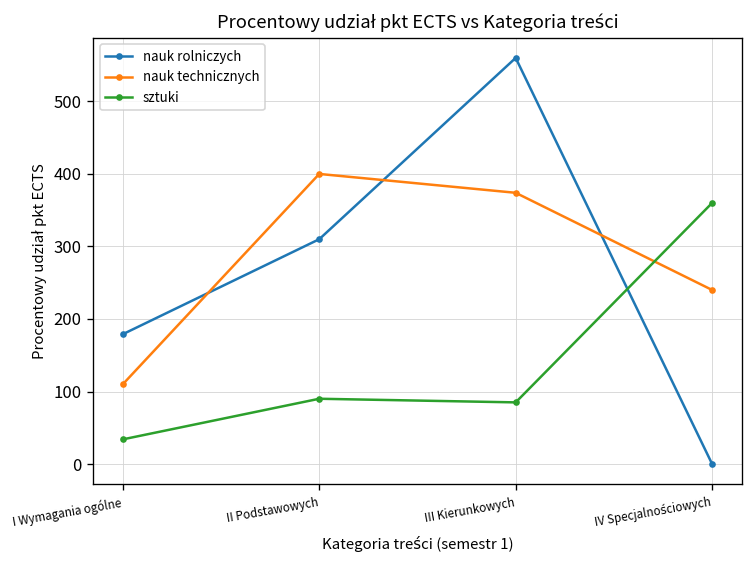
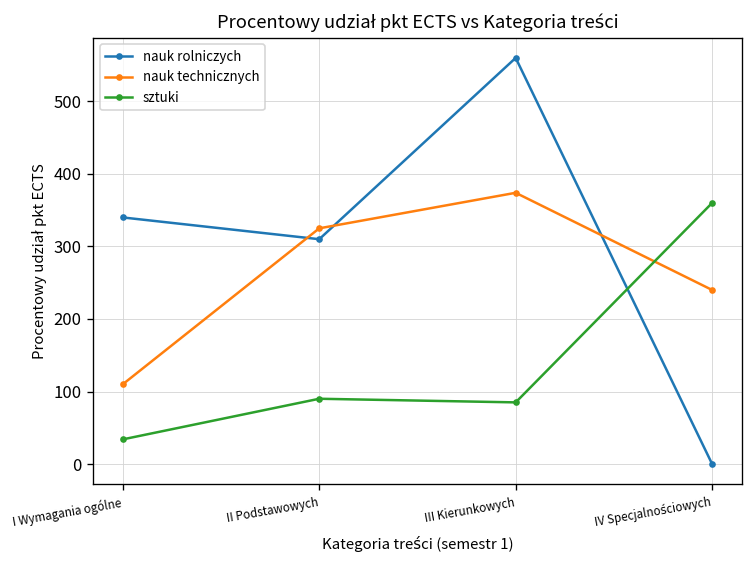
nauk rolniczych, I Wymagania ogólne: 180 -> 340
nauk technicznych, II Podstawowych: 400 -> 330
